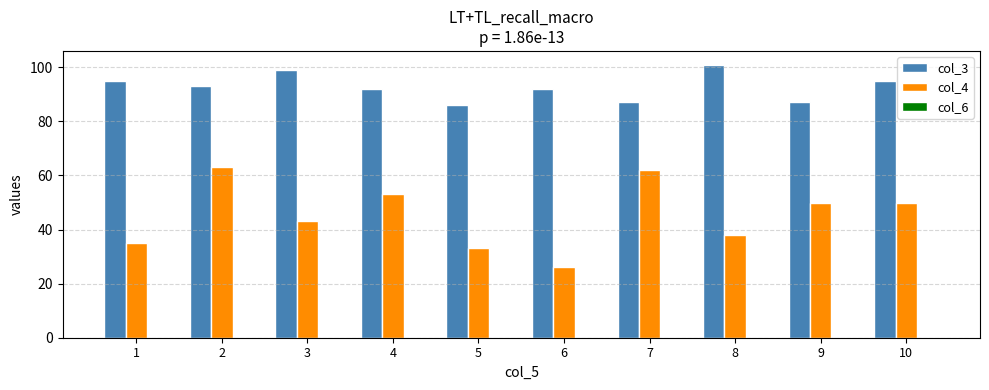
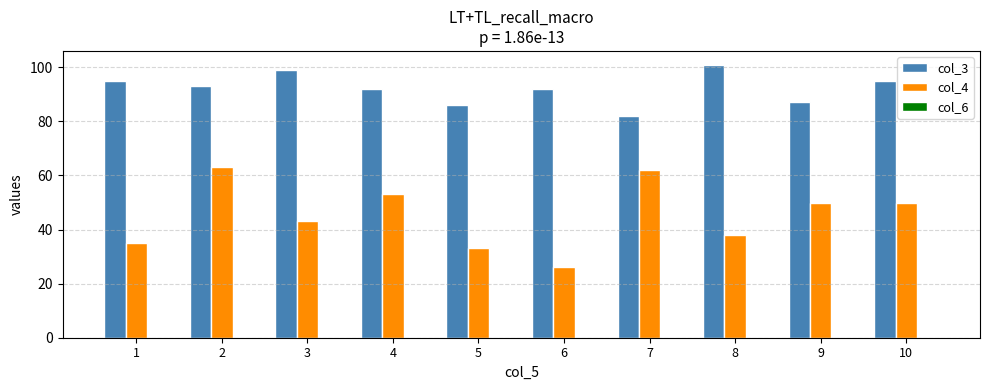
col_3, 7: 87 -> 82
